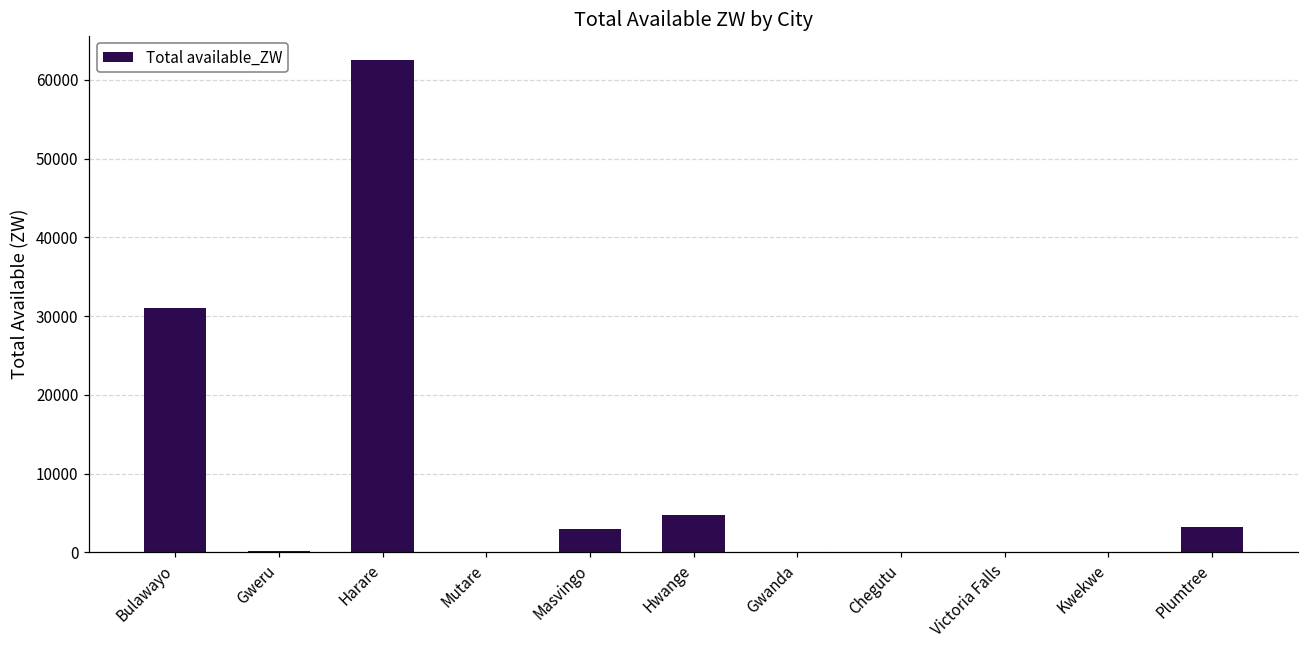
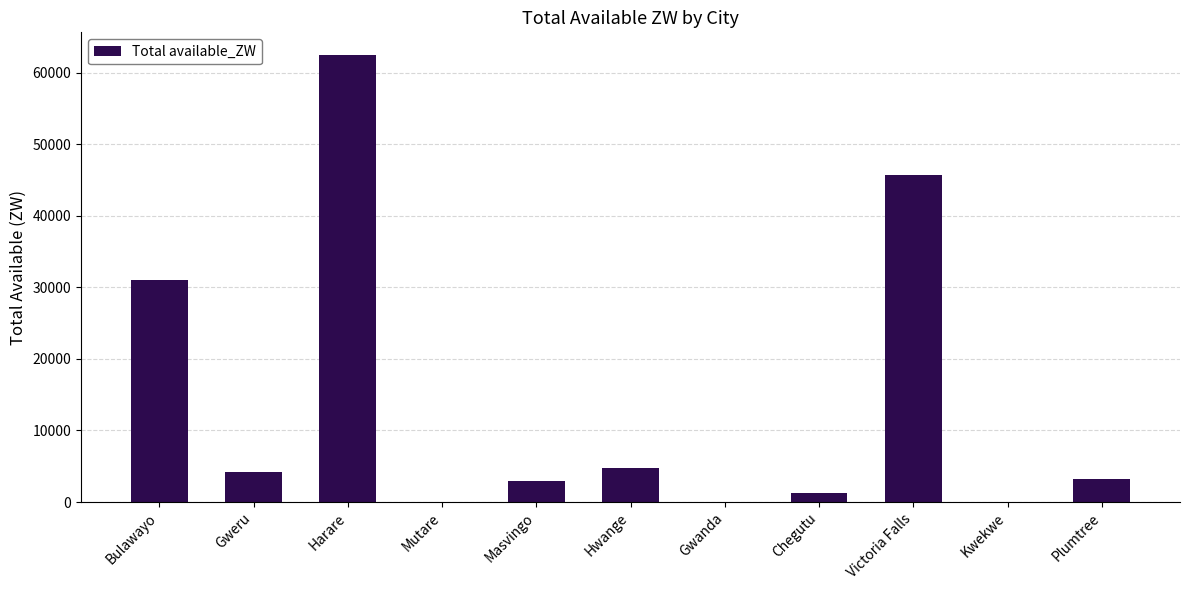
Gweru: 0 -> 4000
Chegutu: 0 -> 1000
Victoria Falls: 0 -> 46000
